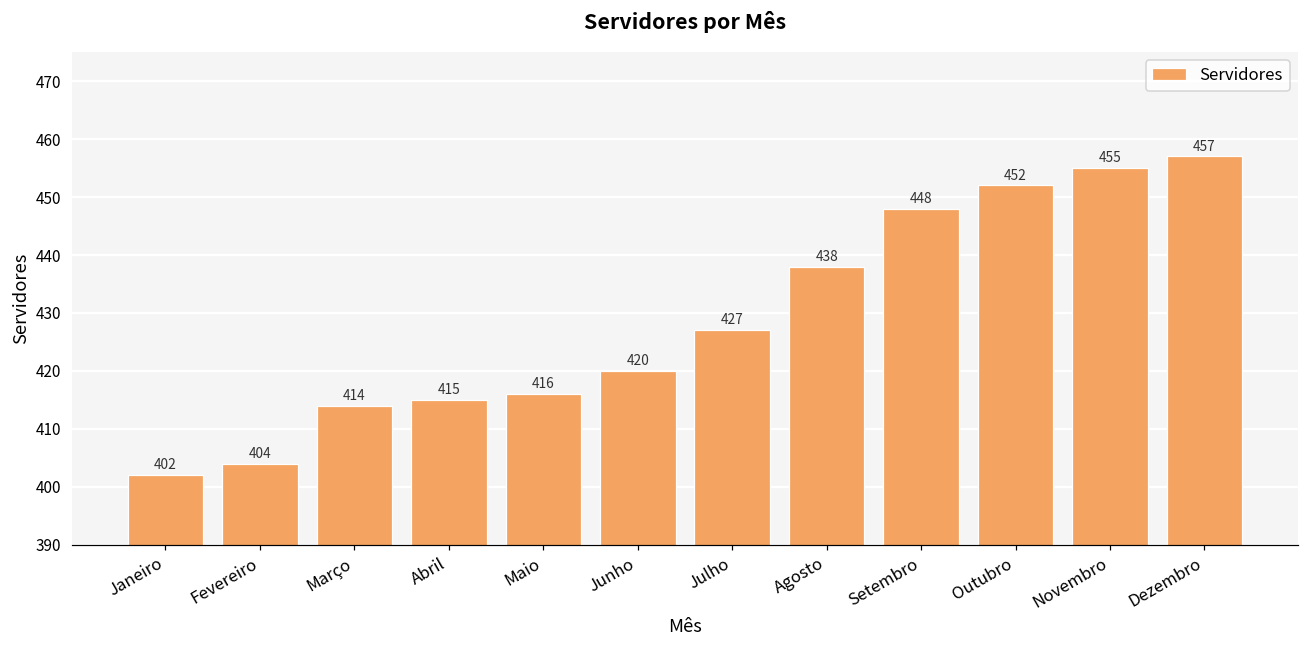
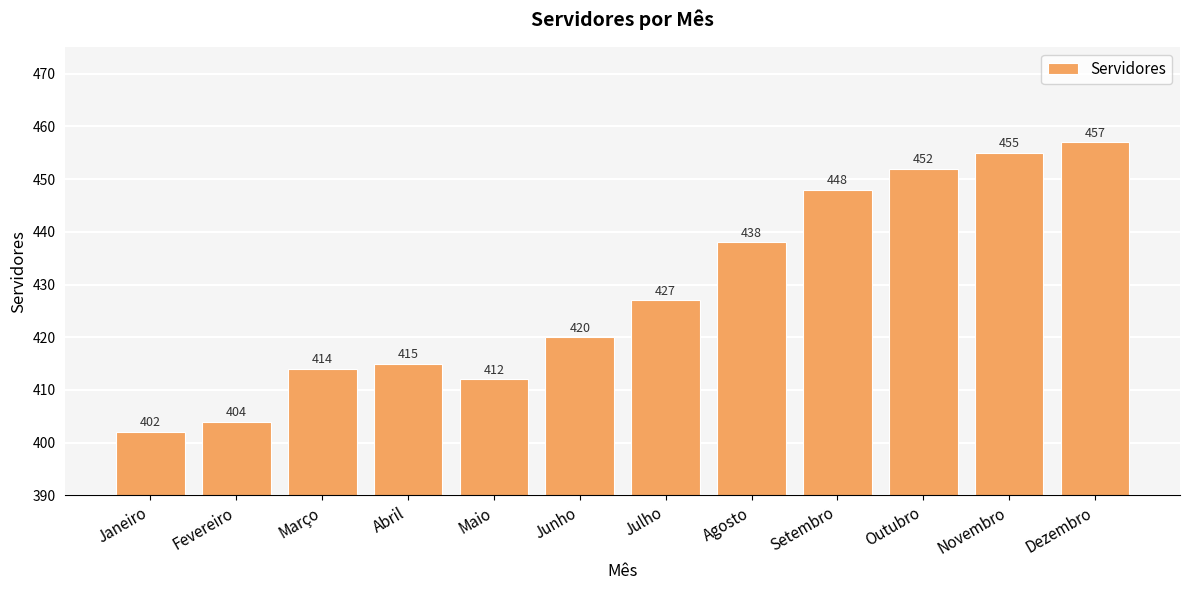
Maio: 416 -> 412
